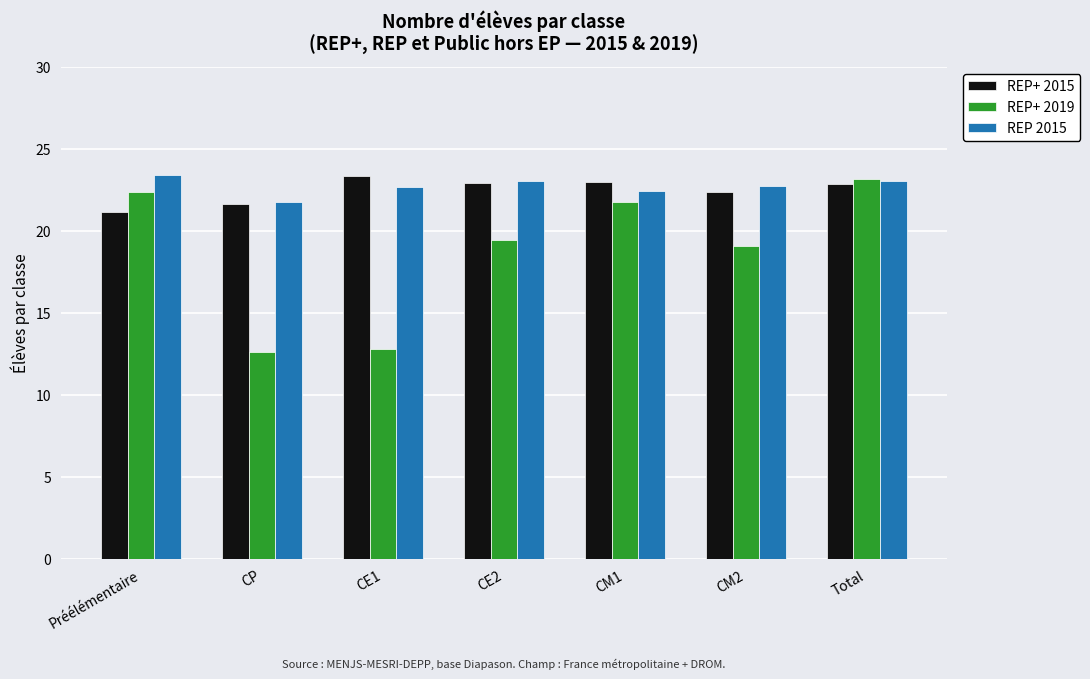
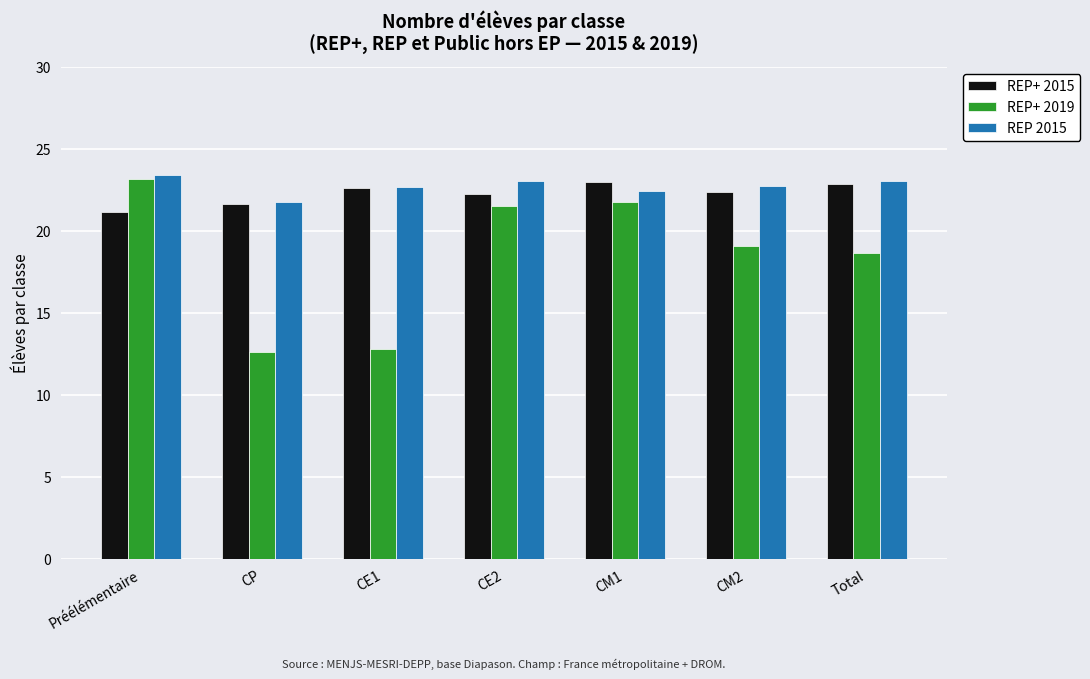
REP+ 2019, Préélémentaire: 22.3 -> 23.2
REP+ 2015, CE1: 23.3 -> 22.6
REP+ 2015, CE2: 22.9 -> 22.2
REP+ 2019, CE2: 19.5 -> 21.5
REP+ 2019, Total: 23.1 -> 18.6
